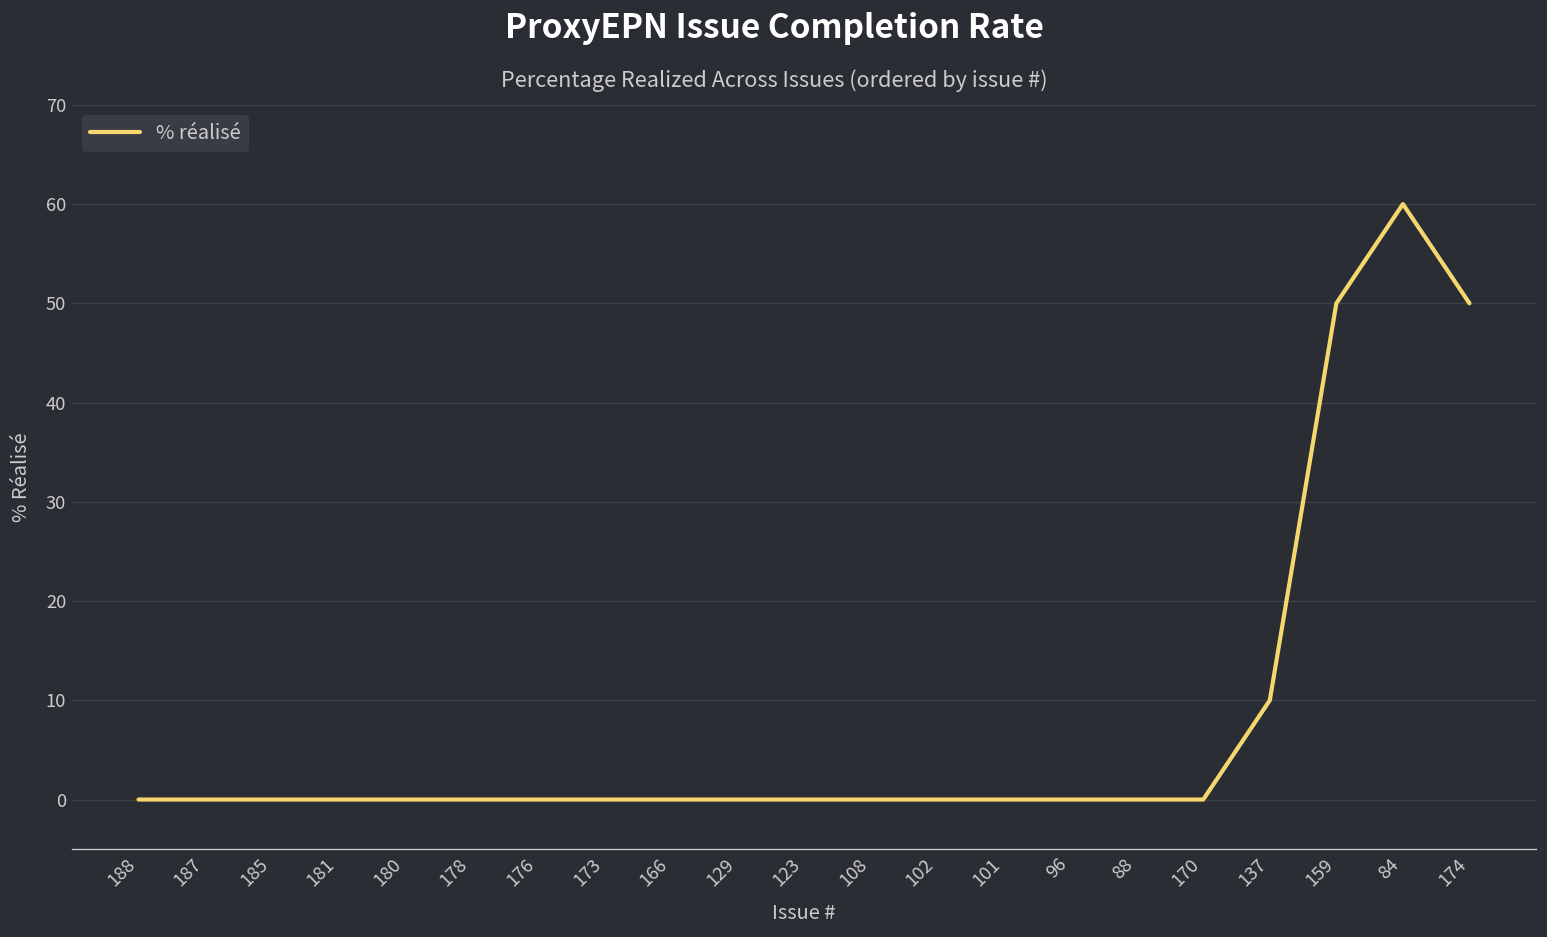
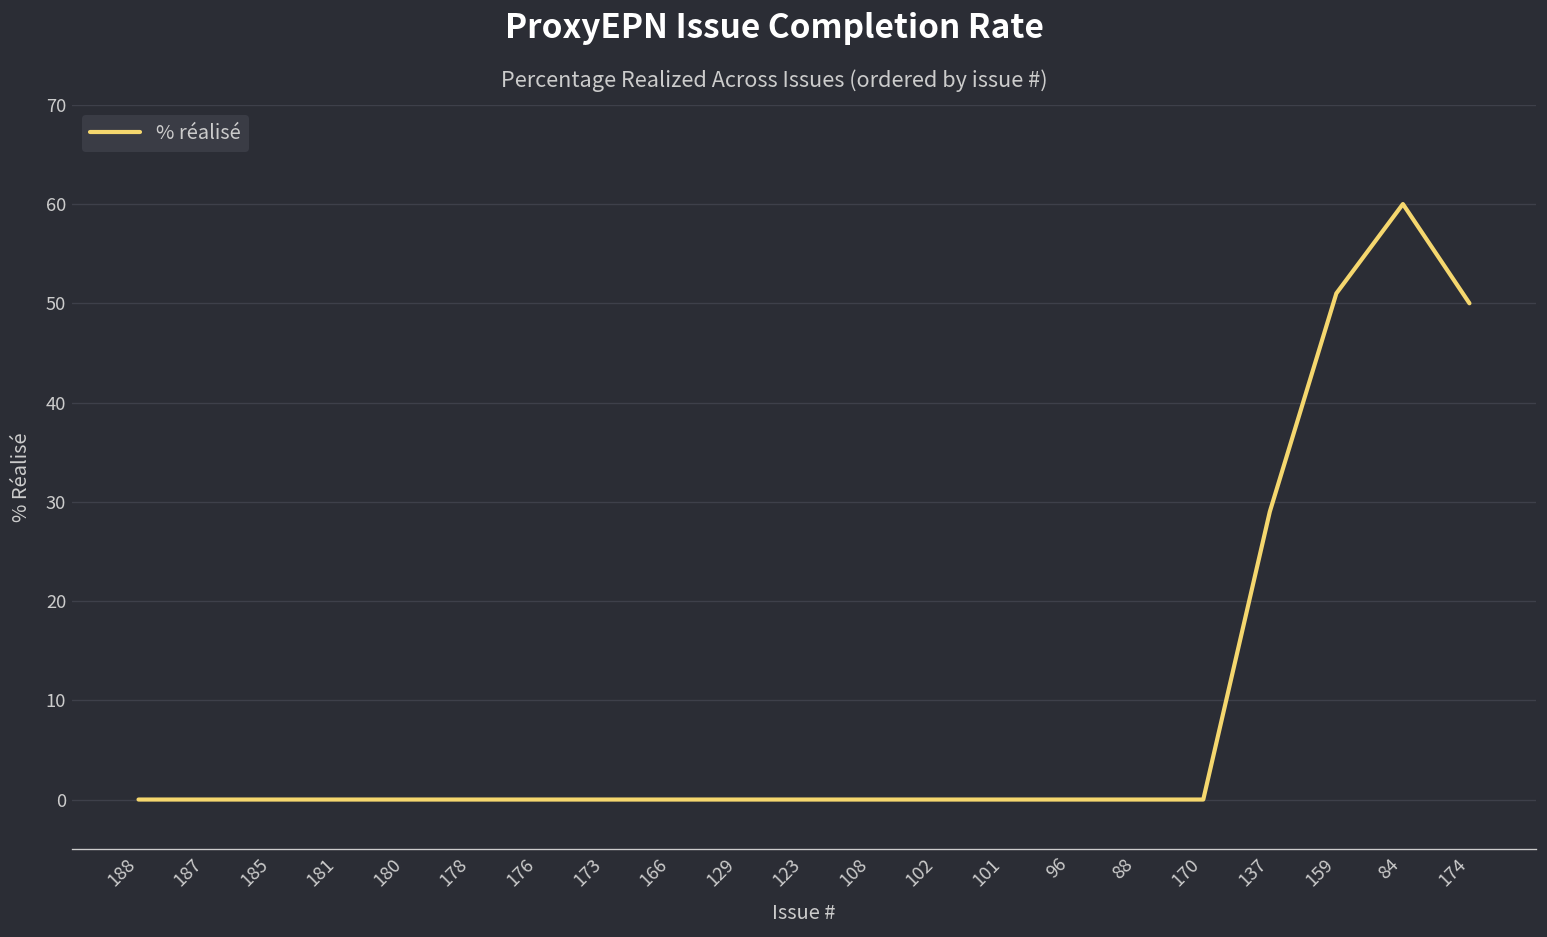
137: 10 -> 29
159: 50 -> 51
